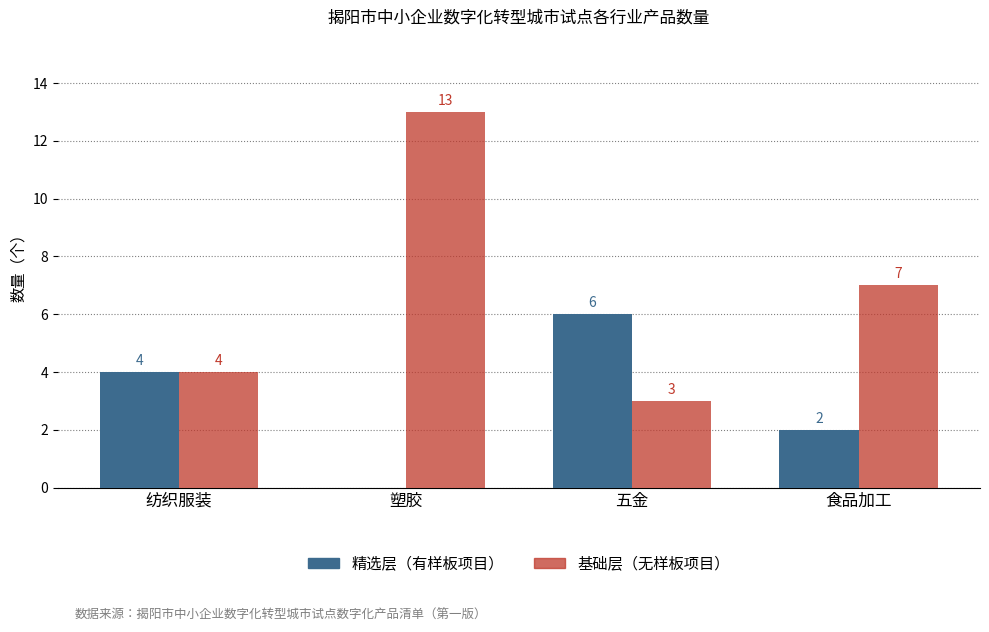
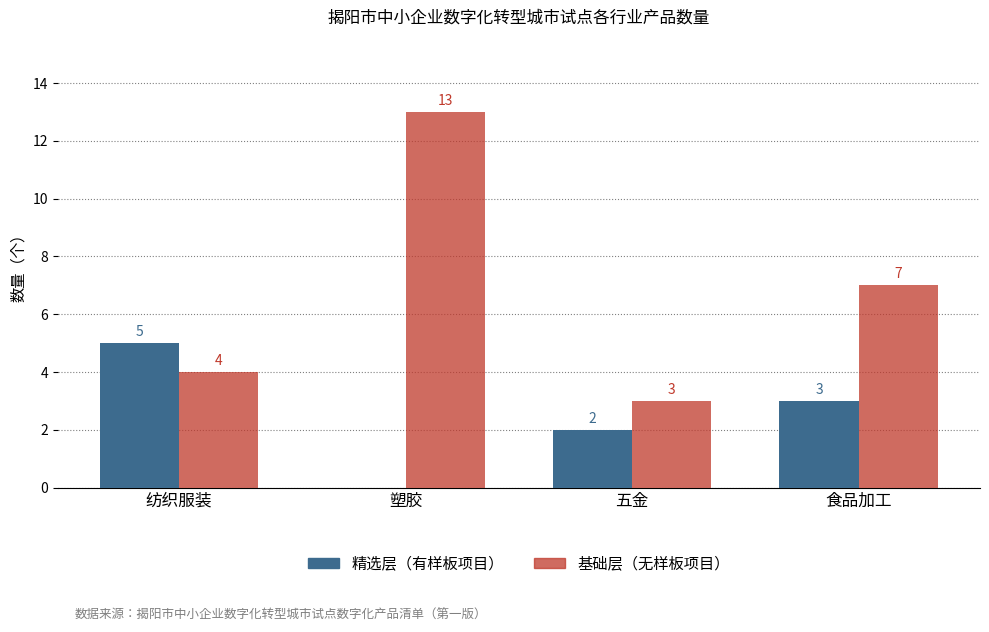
精选层（有样板项目）, 纺织服装: 4 -> 5
精选层（有样板项目）, 五金: 6 -> 2
精选层（有样板项目）, 食品加工: 2 -> 3
